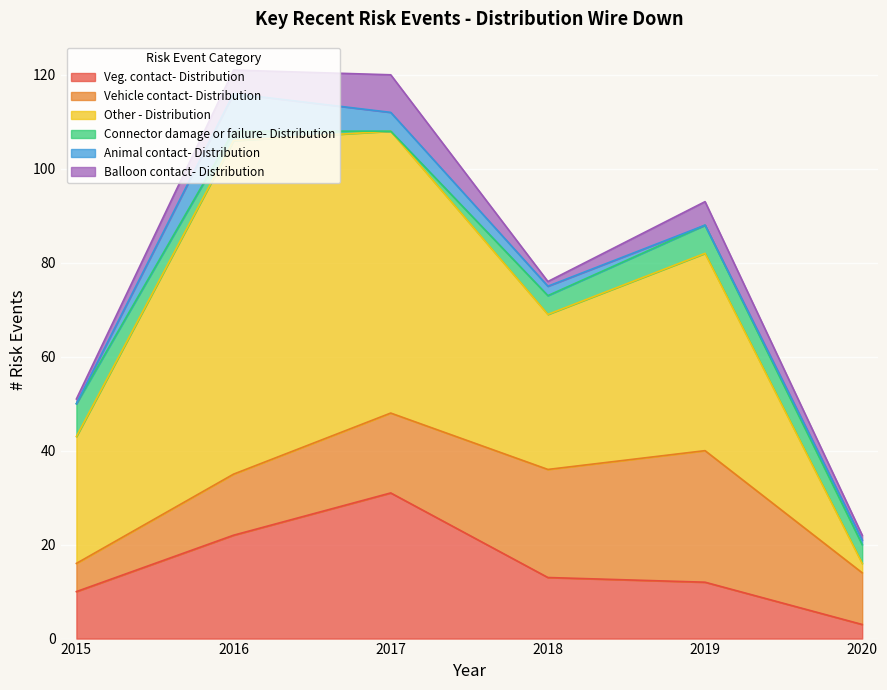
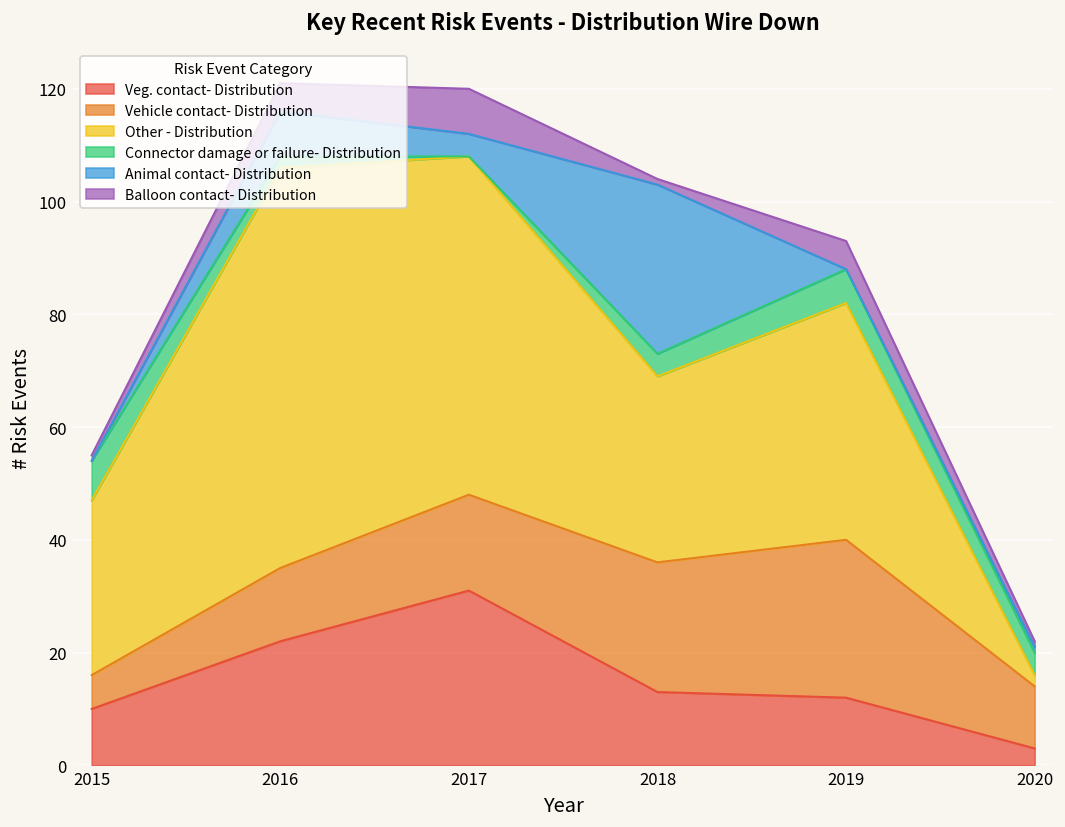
Other - Distribution, 2015: 27 -> 31
Animal contact- Distribution, 2018: 2 -> 30
